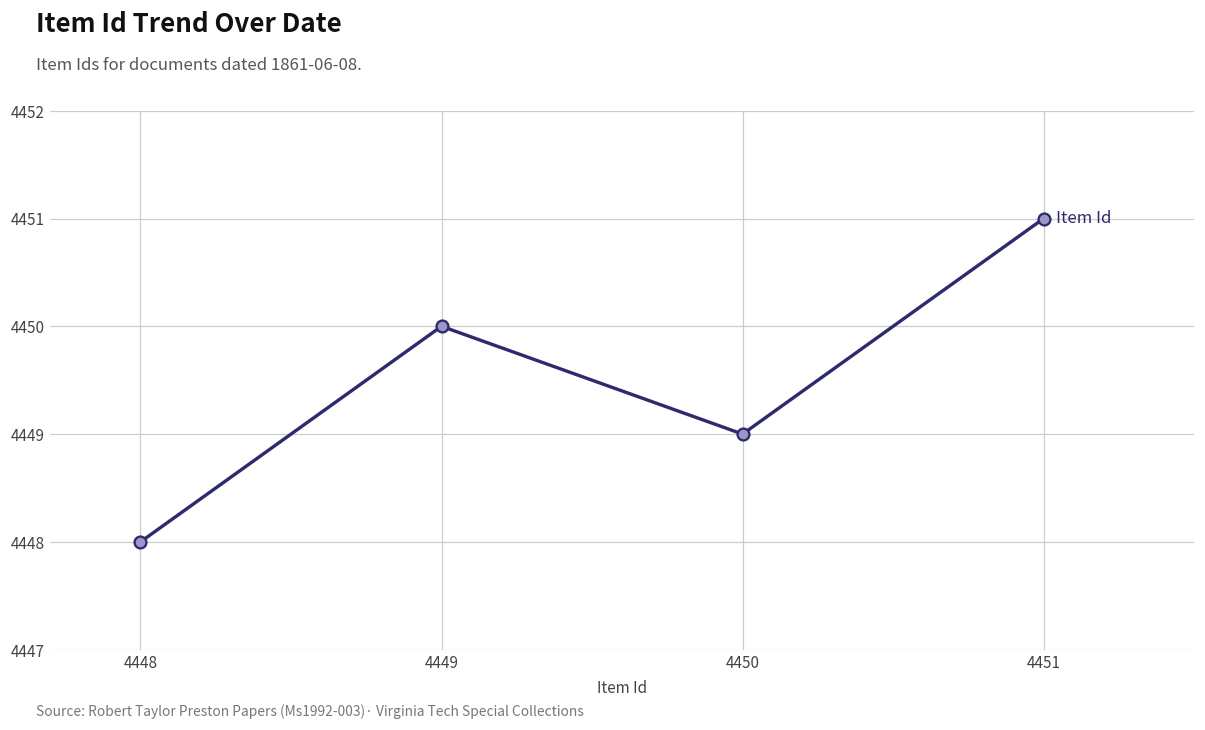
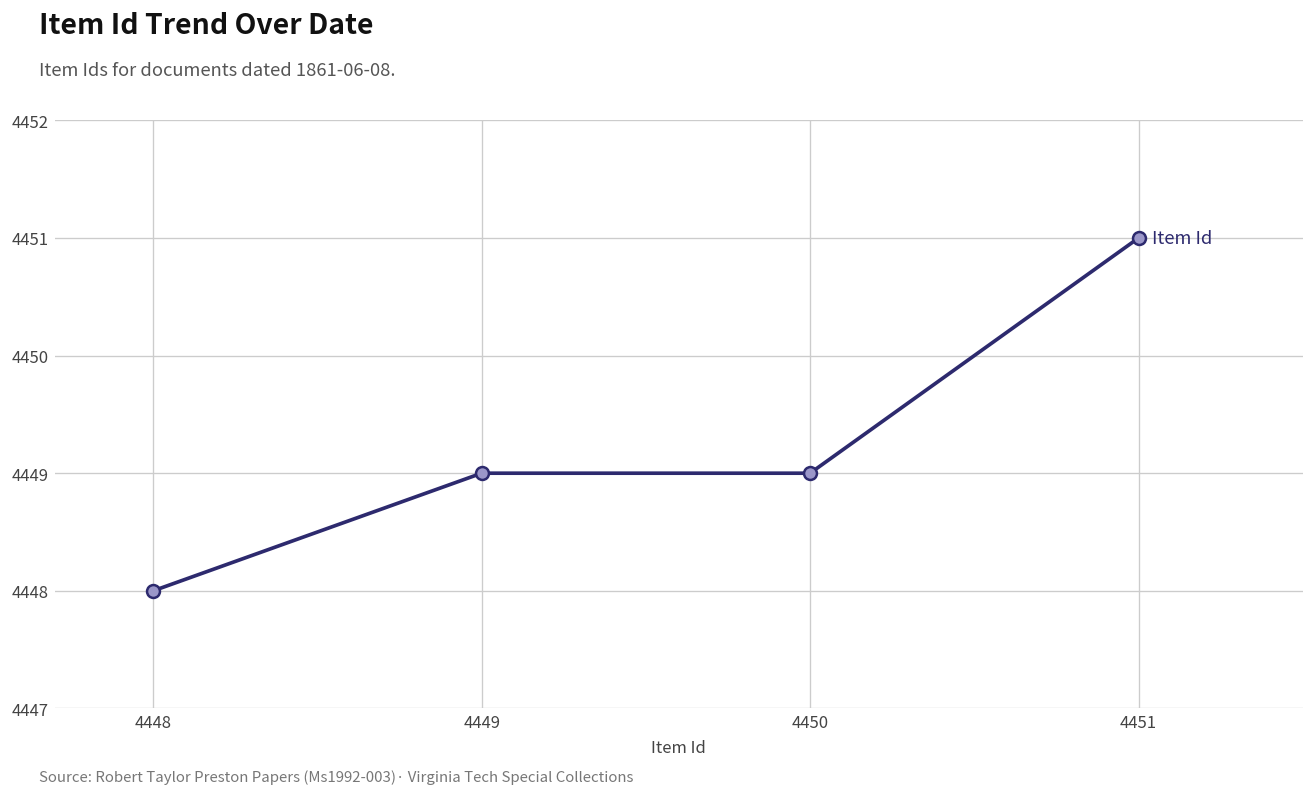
4449: 4450 -> 4449
